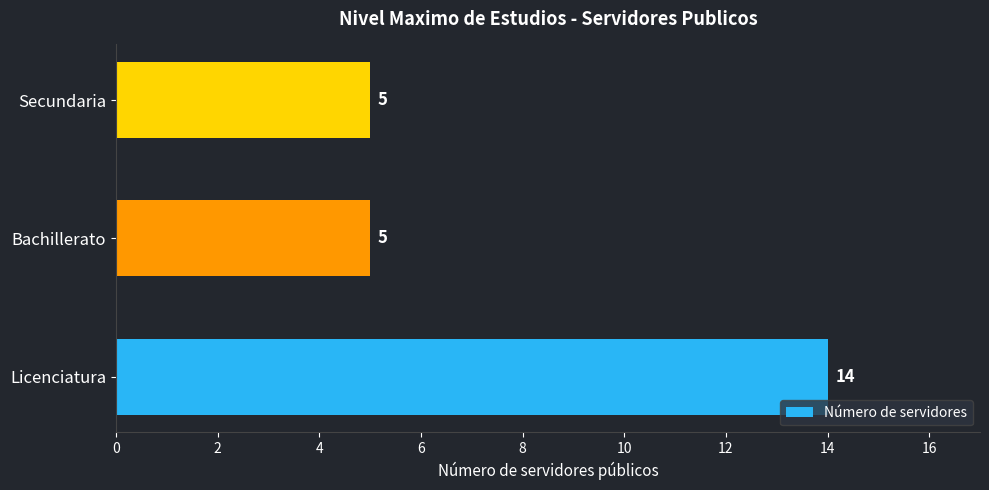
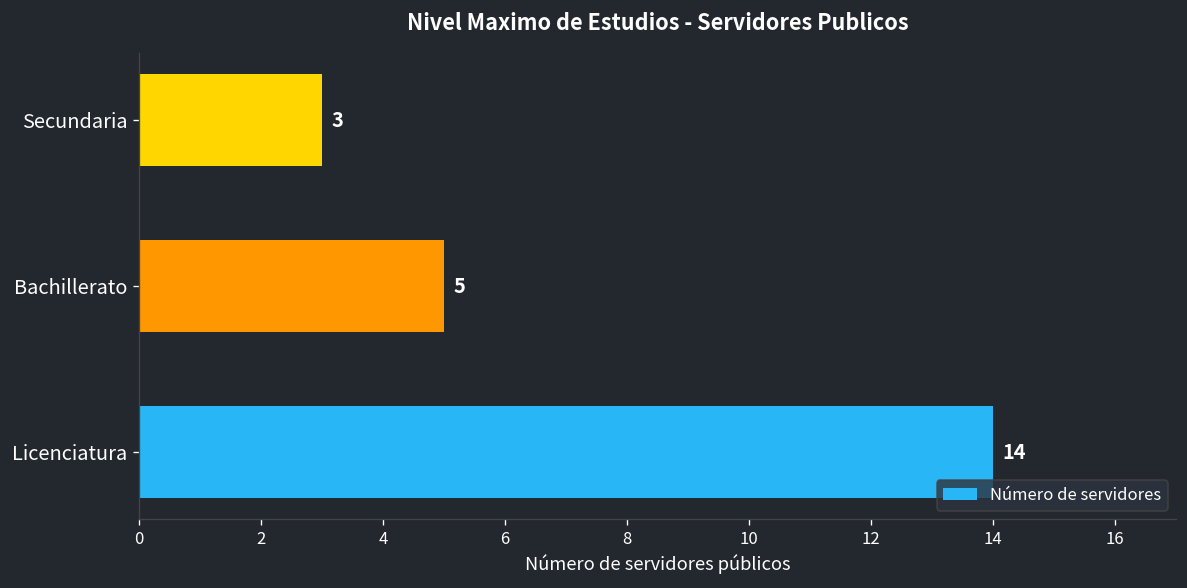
Secundaria: 5 -> 3
